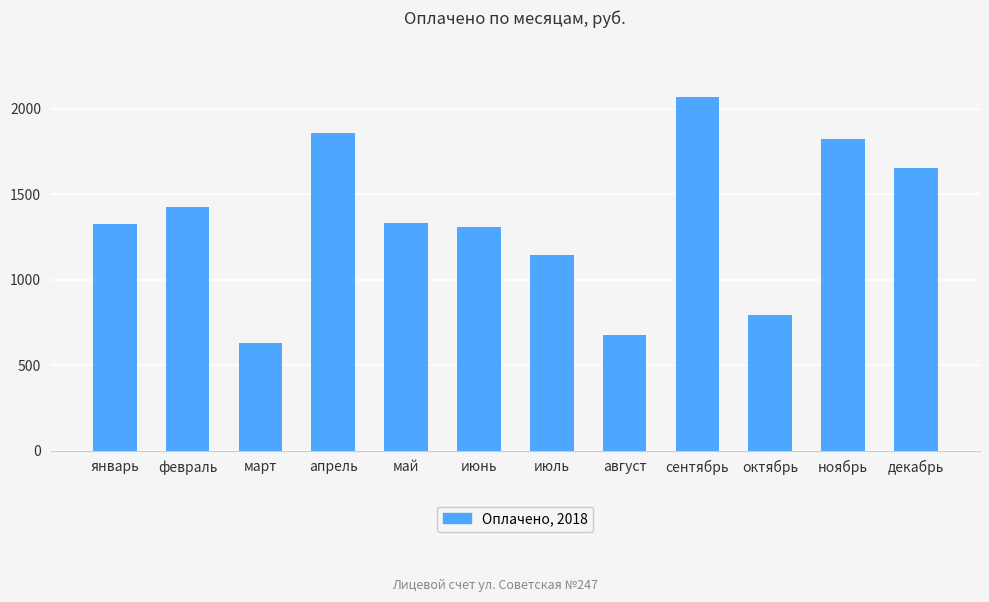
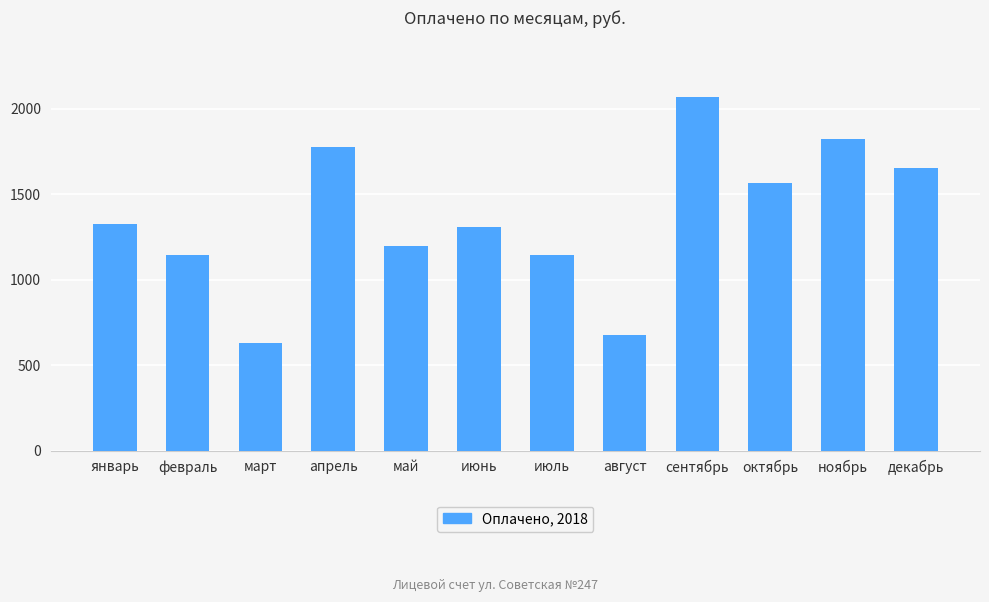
февраль: 1430 -> 1140
апрель: 1860 -> 1780
май: 1330 -> 1200
октябрь: 790 -> 1570
